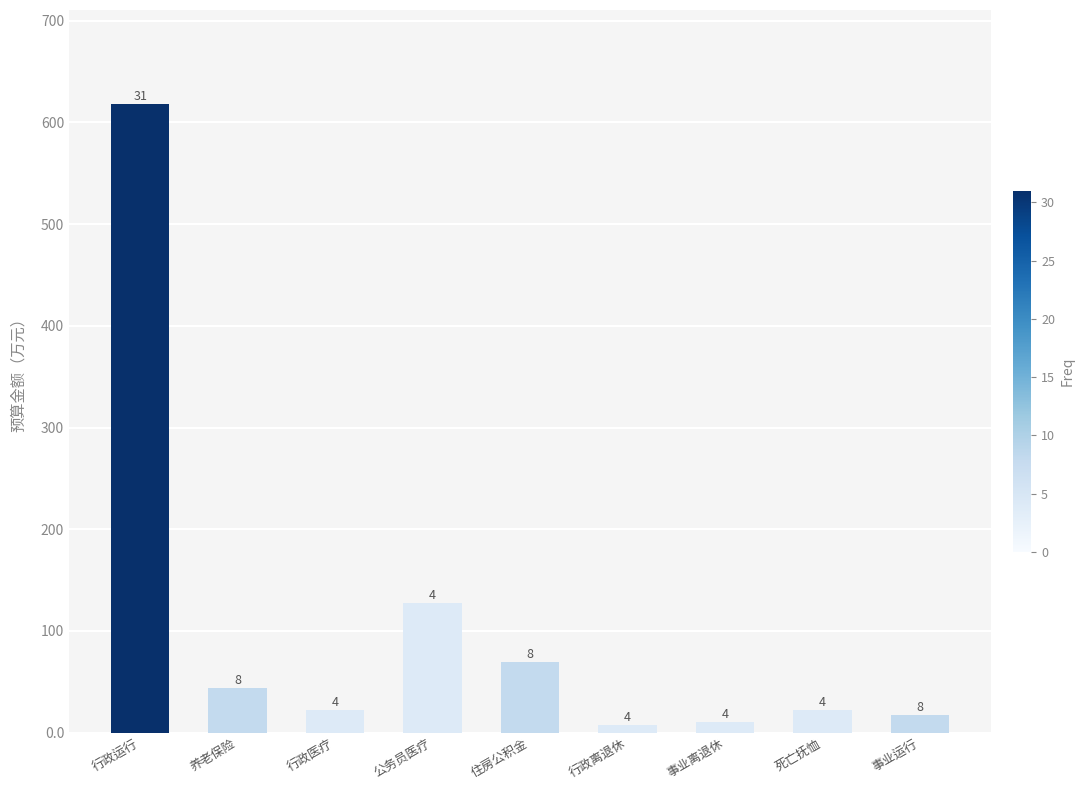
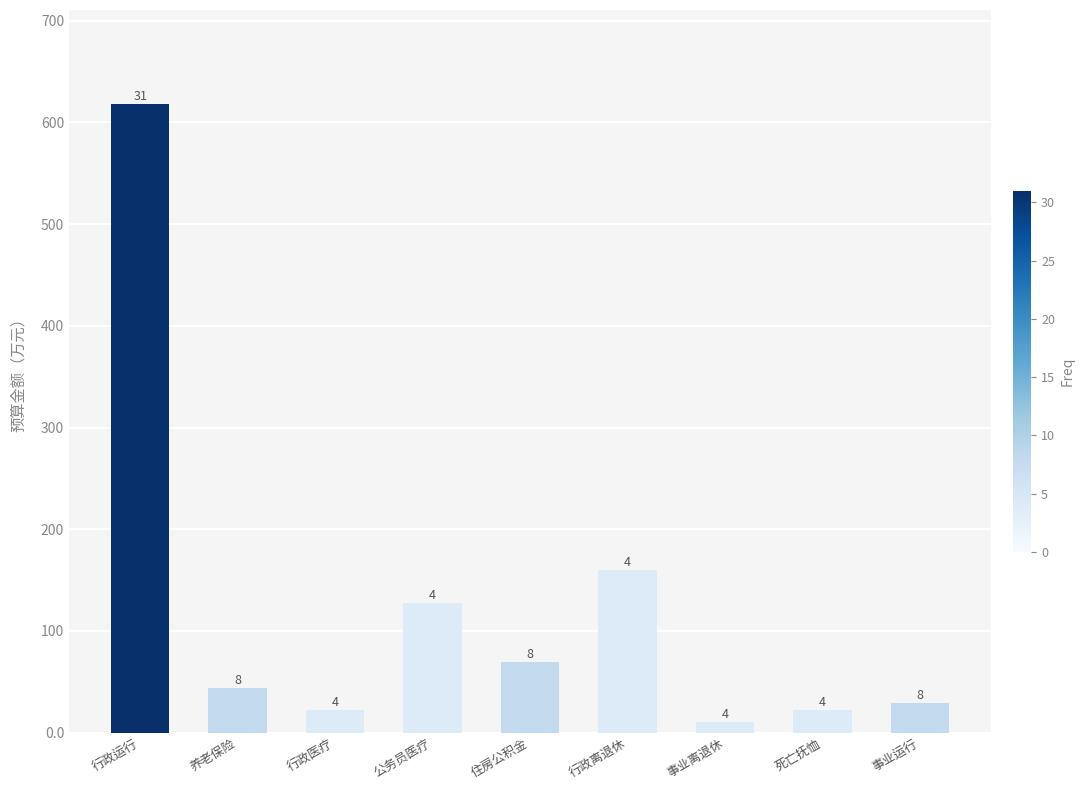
行政离退休: 8 -> 160
事业运行: 17 -> 29
